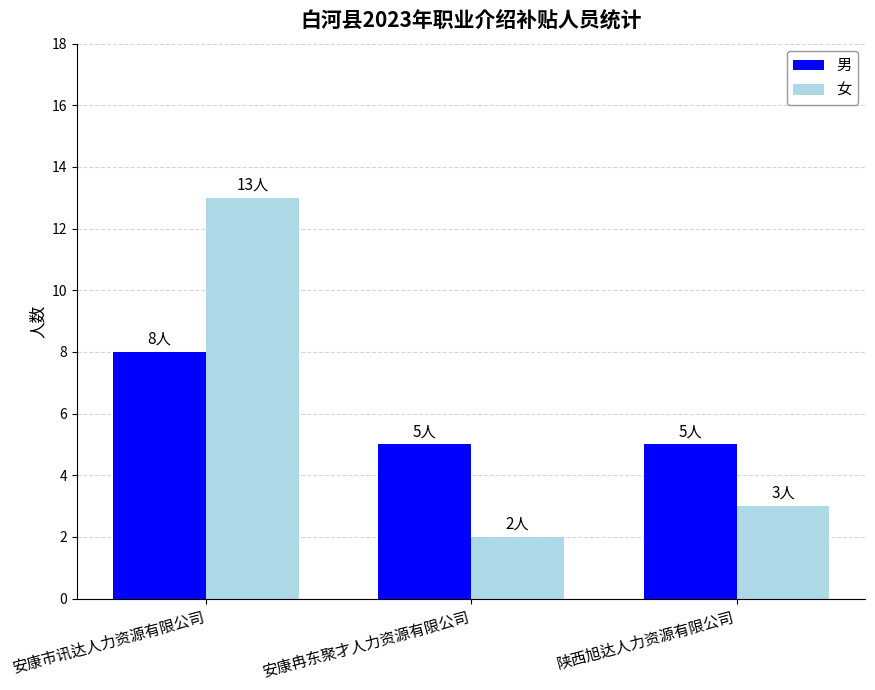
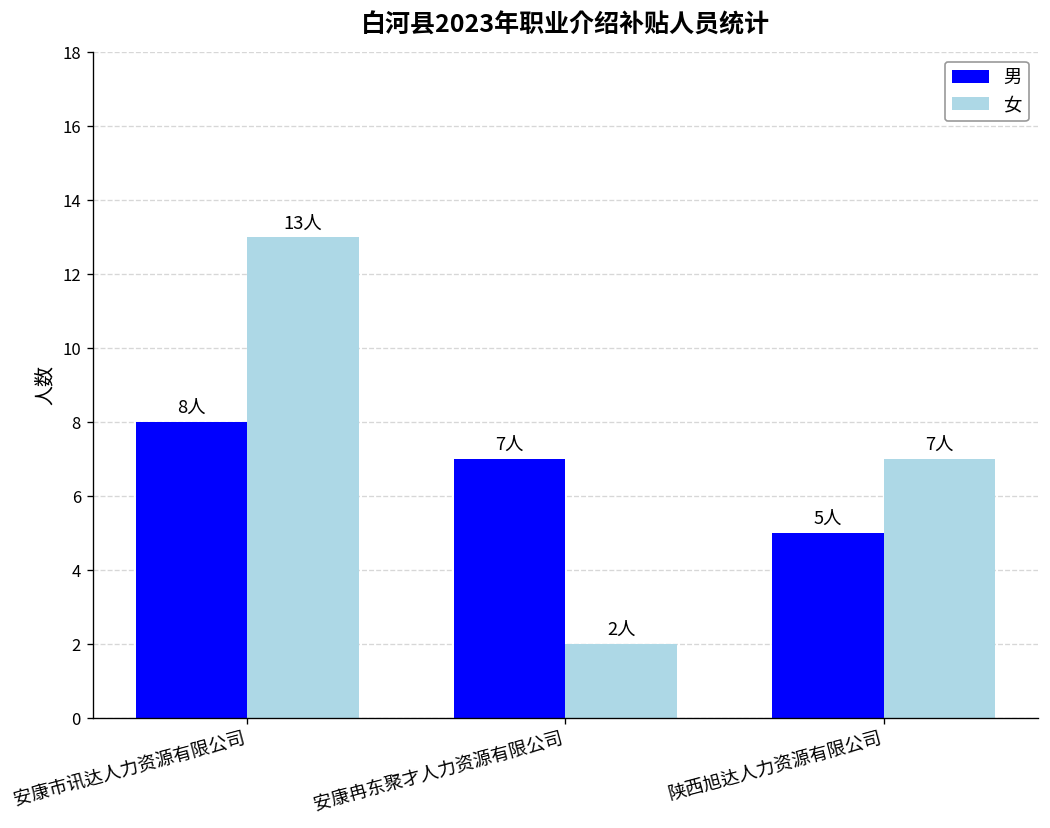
男, 安康冉东聚才人力资源有限公司: 5人 -> 7人
女, 陕西旭达人力资源有限公司: 3人 -> 7人
